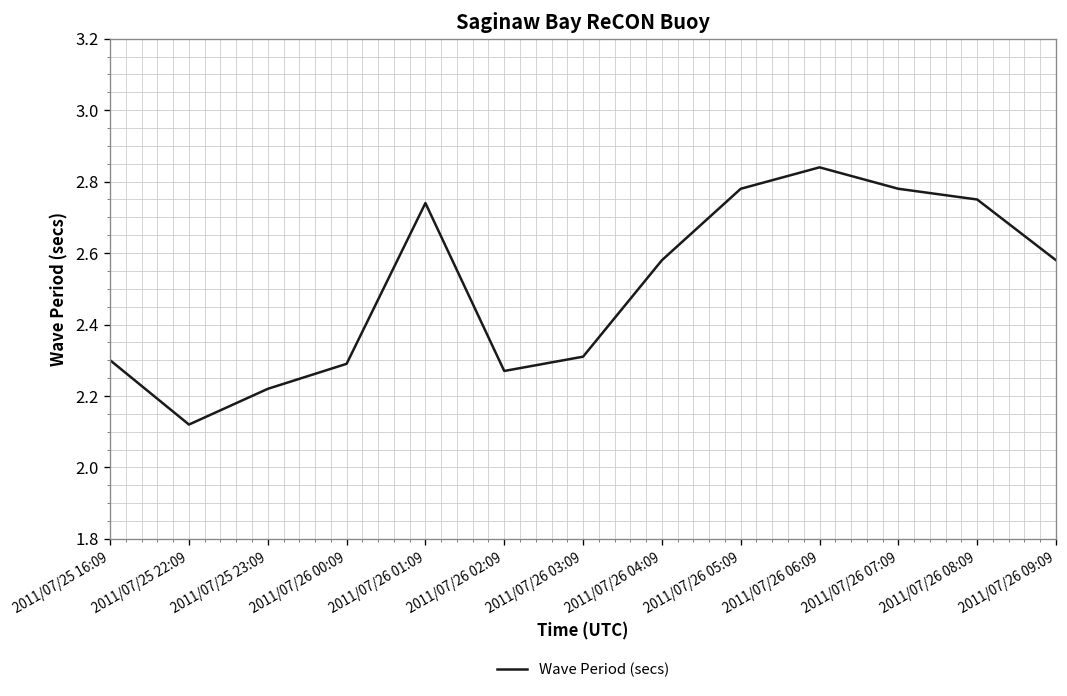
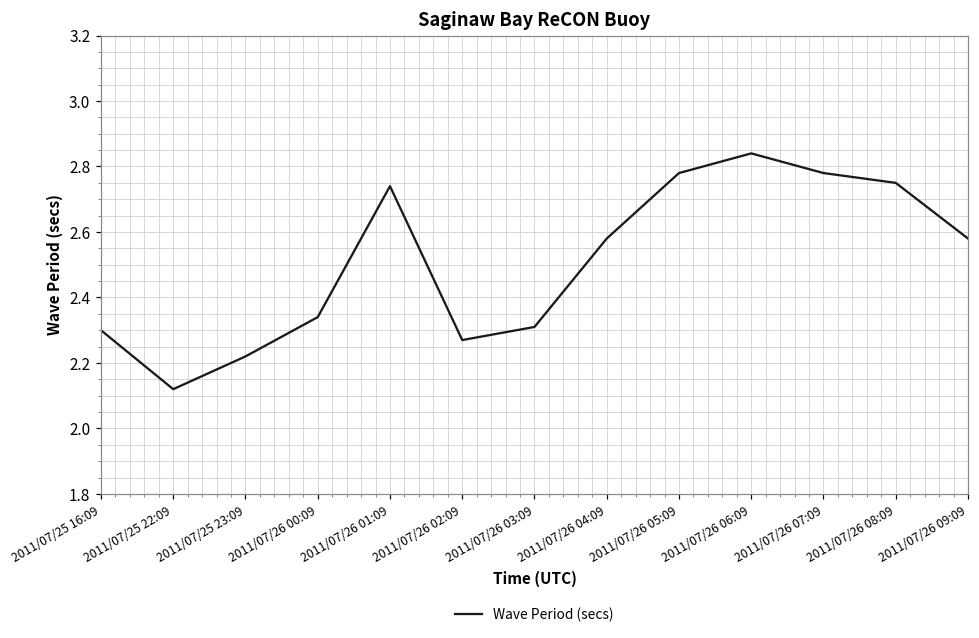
2011/07/26 00:09: 2.29 -> 2.34
